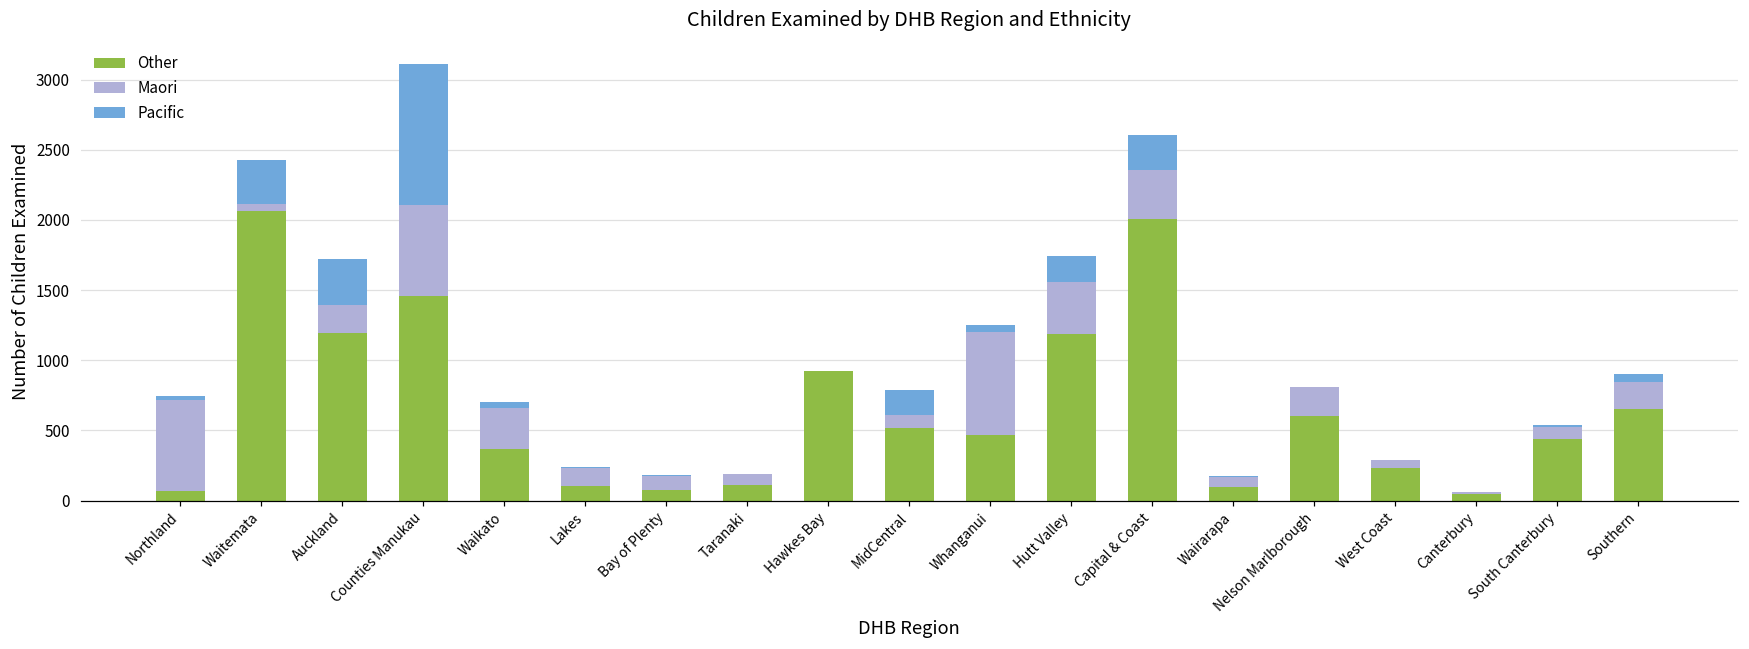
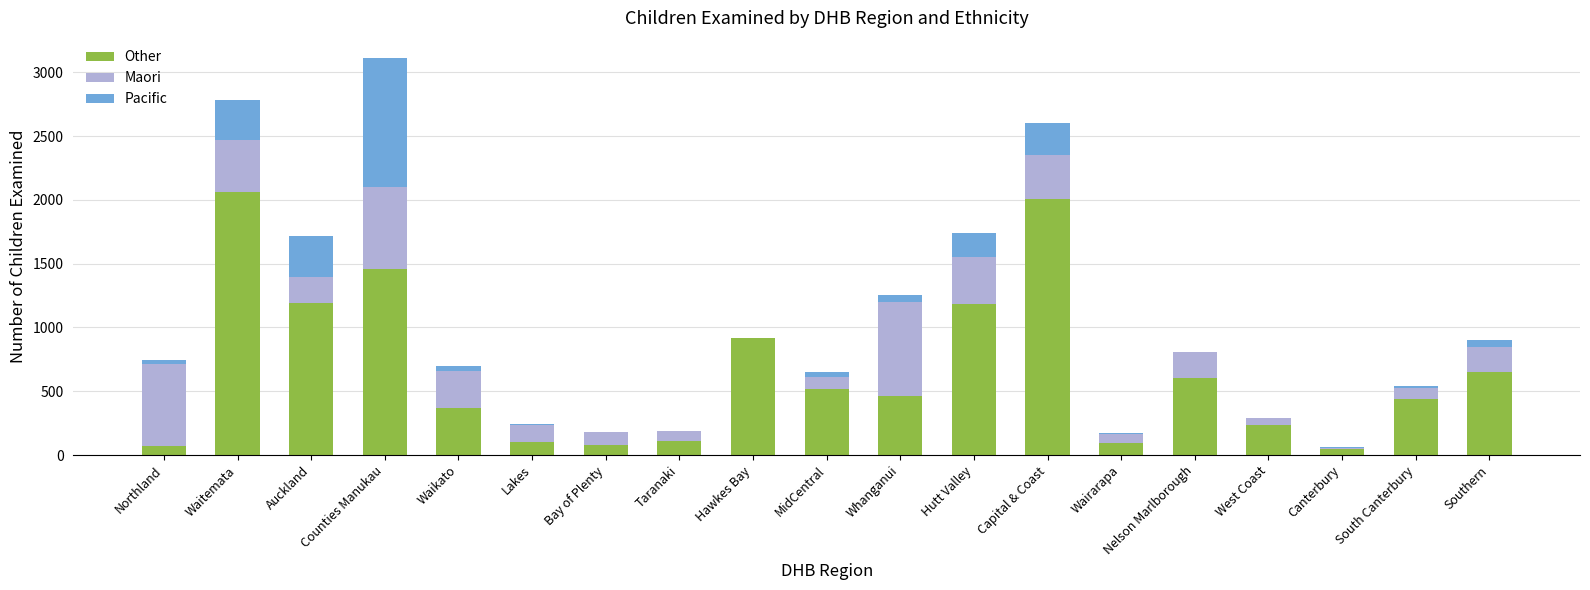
Maori, Waitemata: 50 -> 410
Pacific, MidCentral: 180 -> 40
